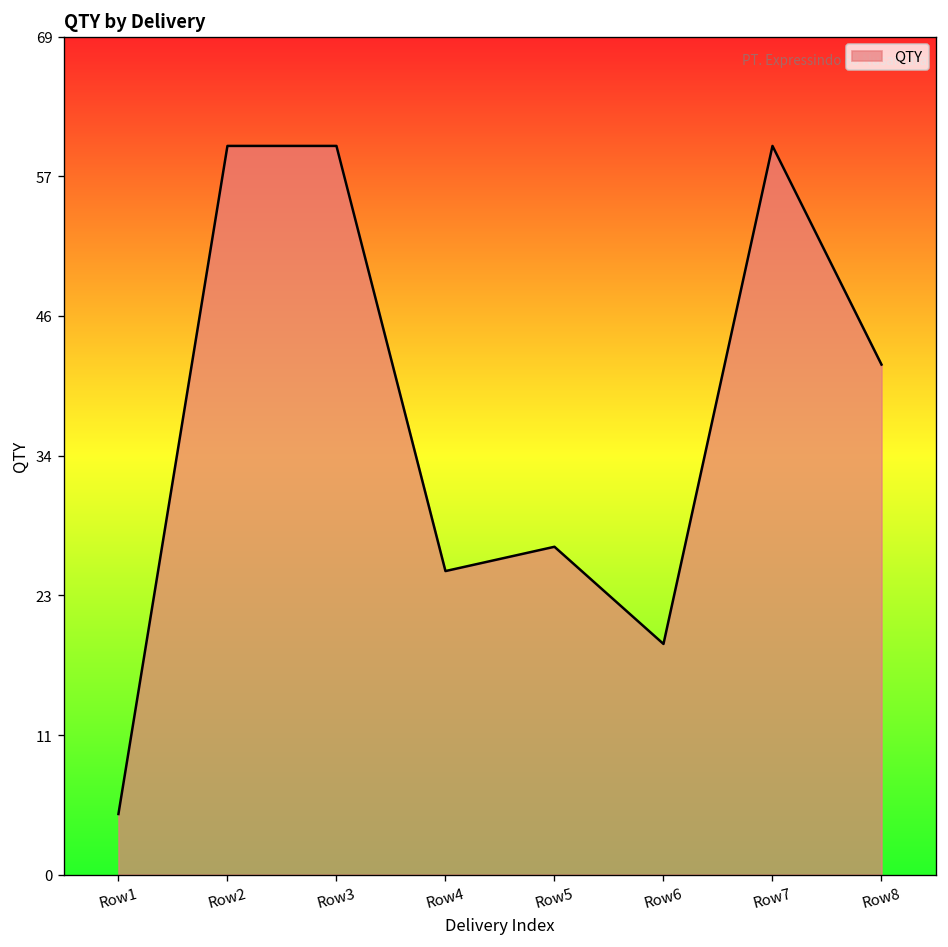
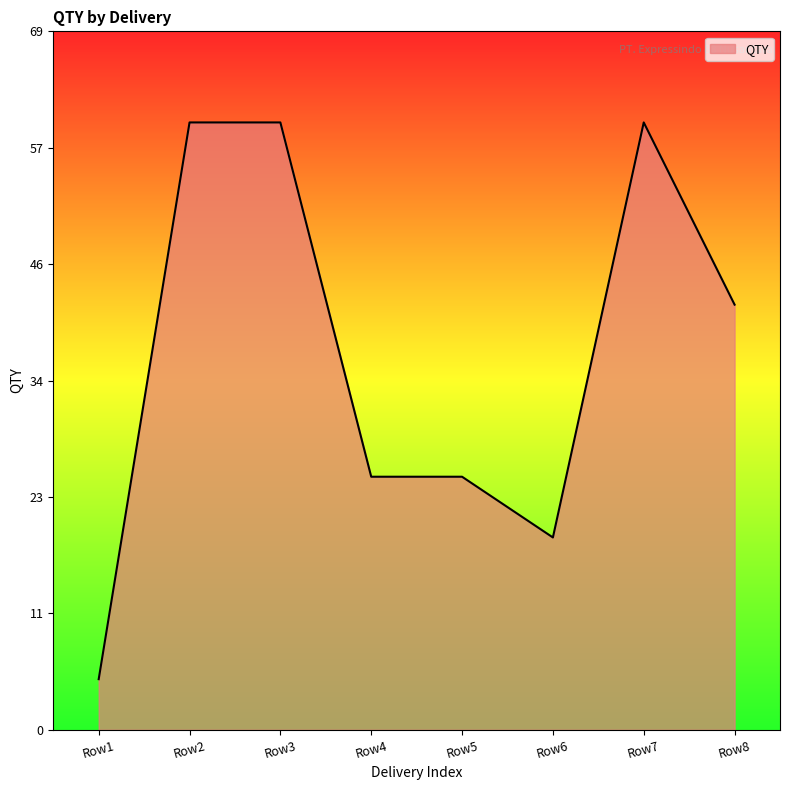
Row5: 27 -> 25
